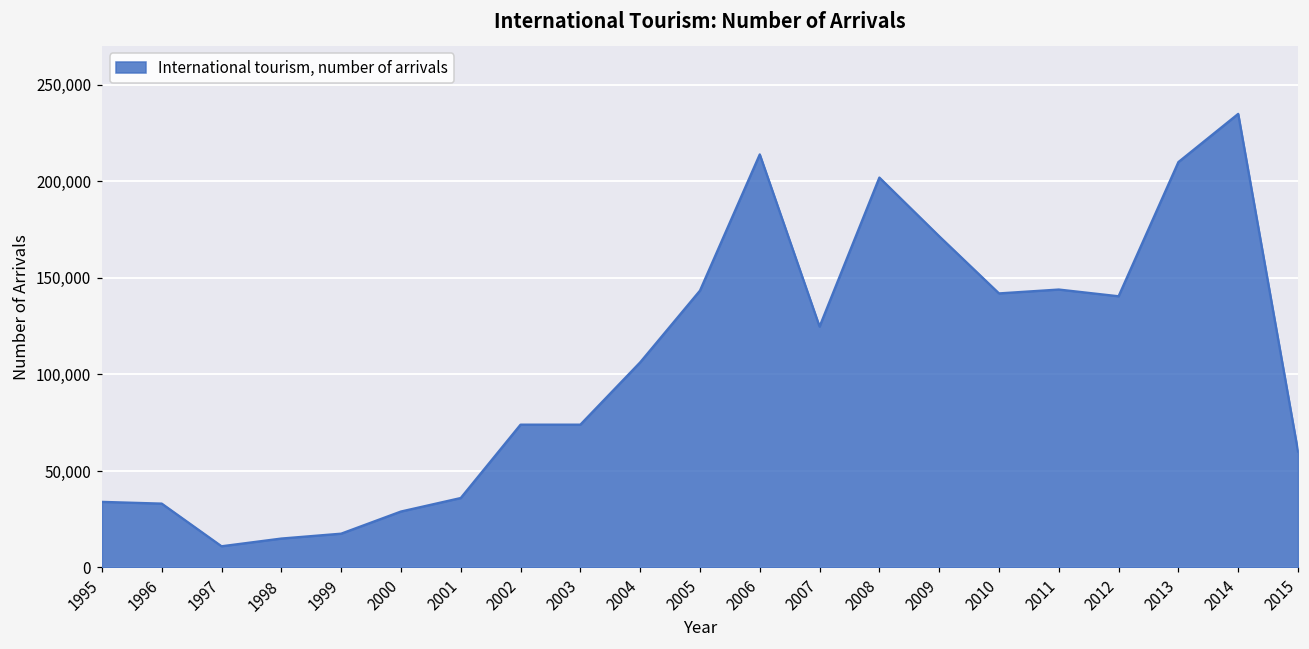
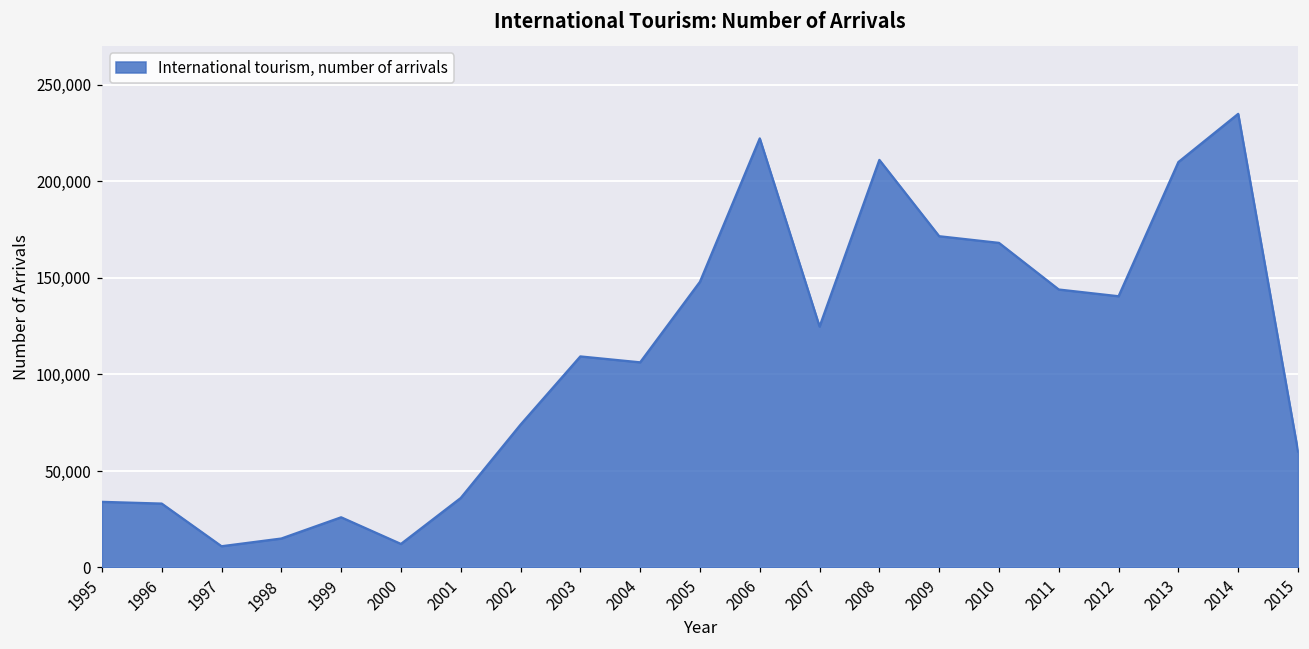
1999: 18,000 -> 26,000
2000: 29,000 -> 12,000
2003: 74,000 -> 109,000
2005: 143,000 -> 148,000
2006: 214,000 -> 222,000
2008: 202,000 -> 211,000
2010: 142,000 -> 168,000
